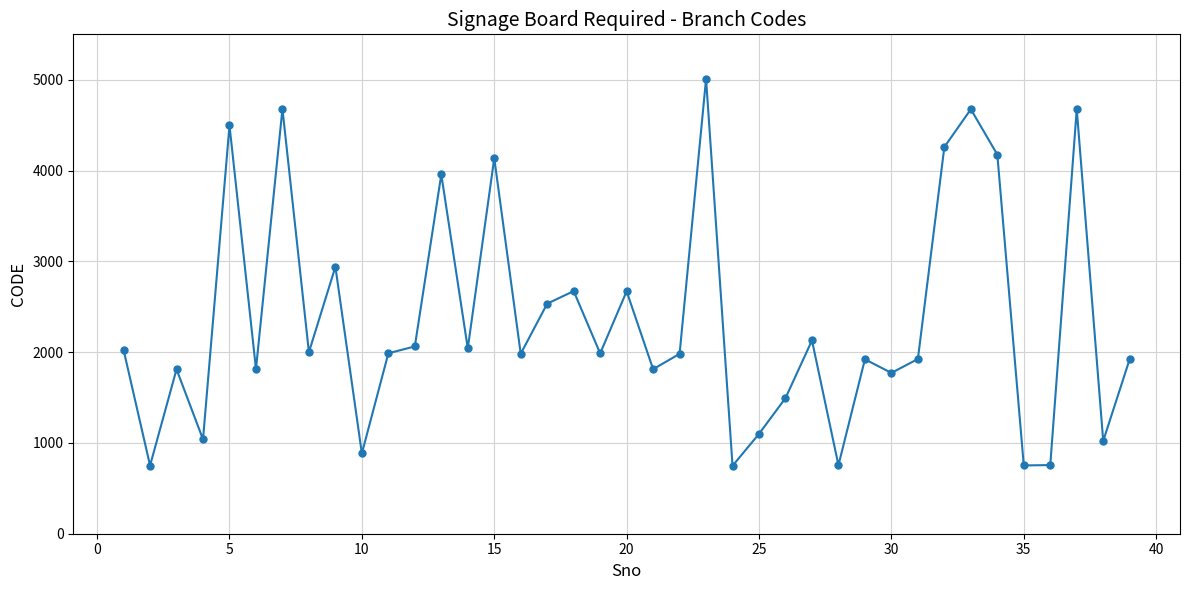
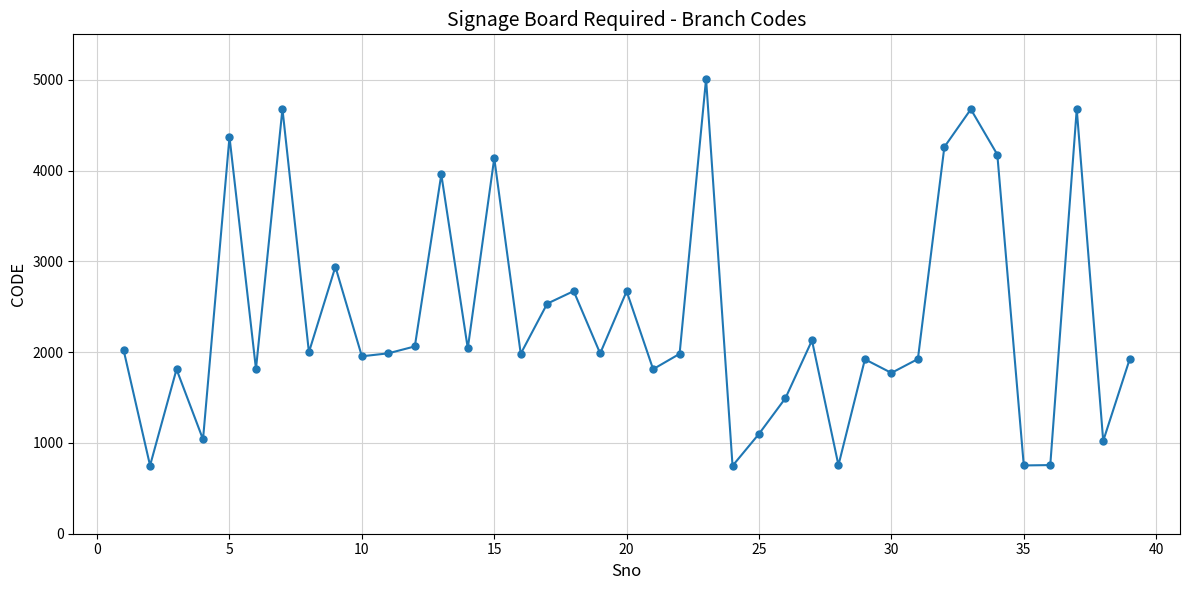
5: 4500 -> 4400
10: 900 -> 2000
